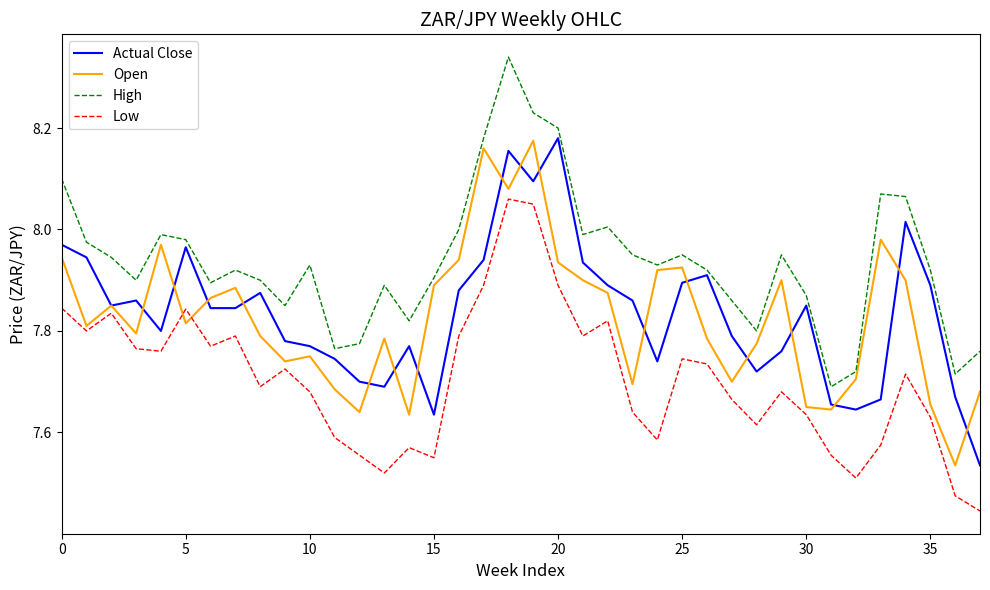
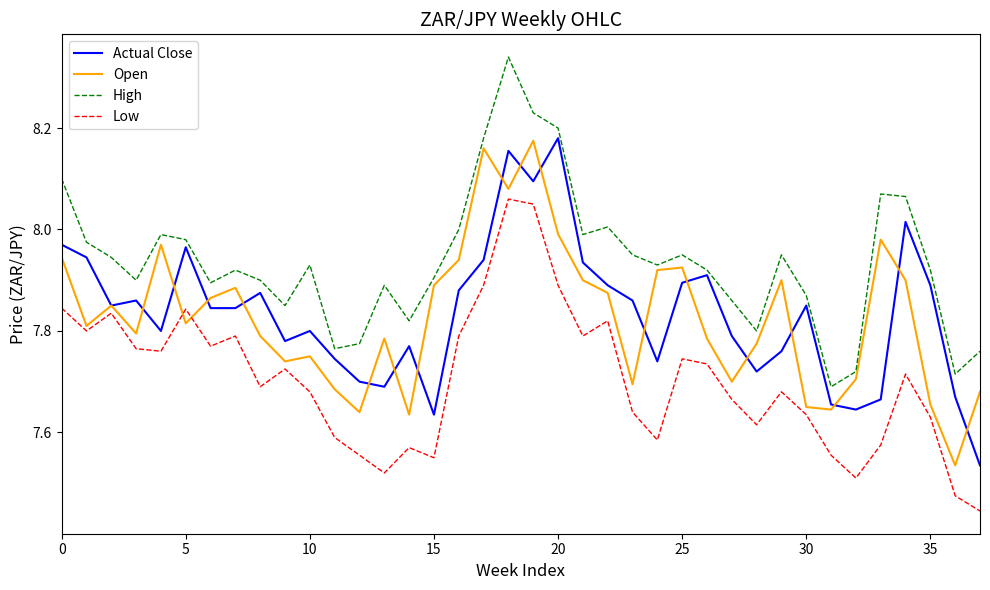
Actual Close, 10: 7.77 -> 7.80
Open, 20: 7.94 -> 7.99
